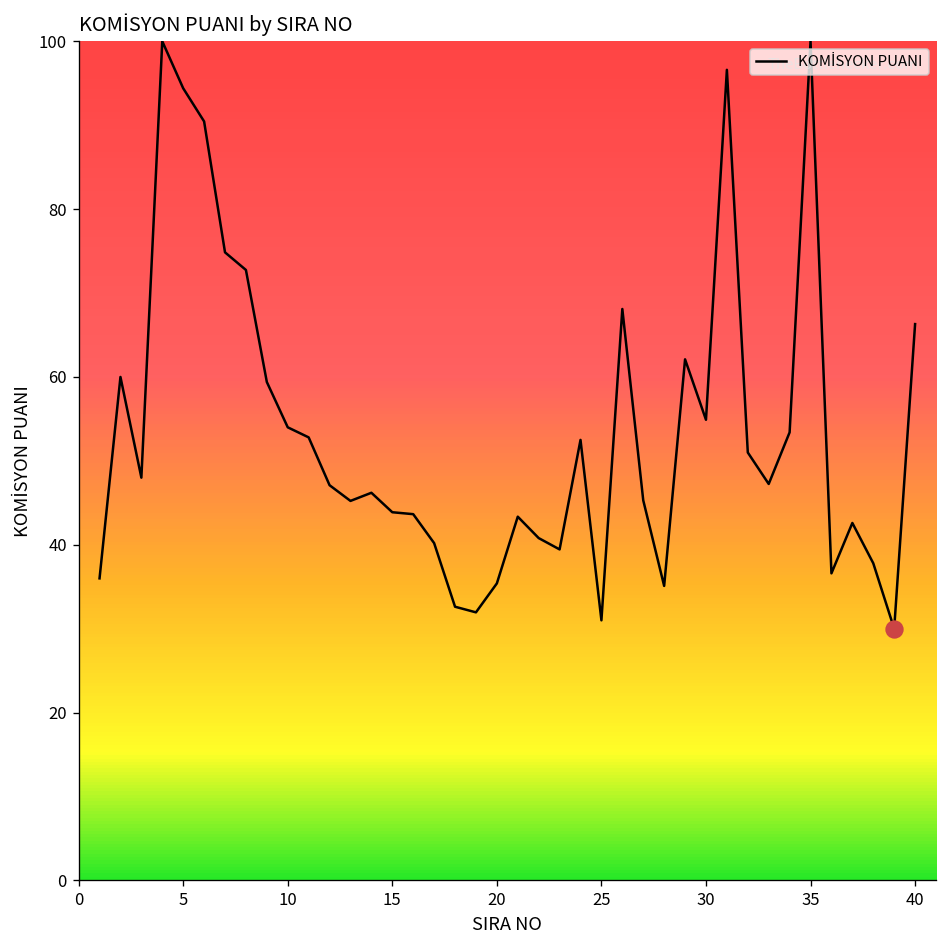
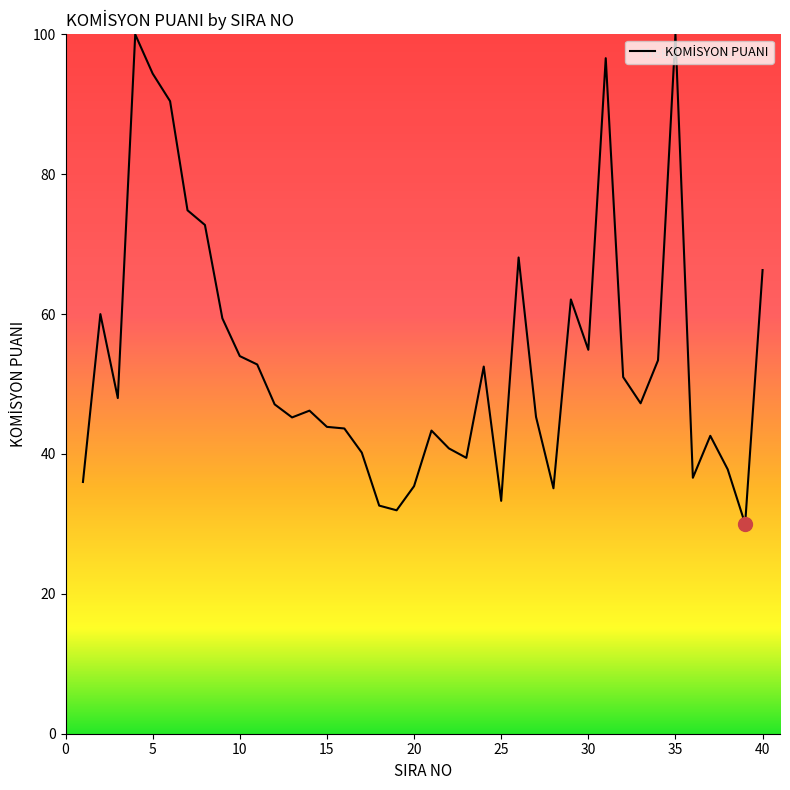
KOMİSYON PUANI, 25: 31 -> 33
